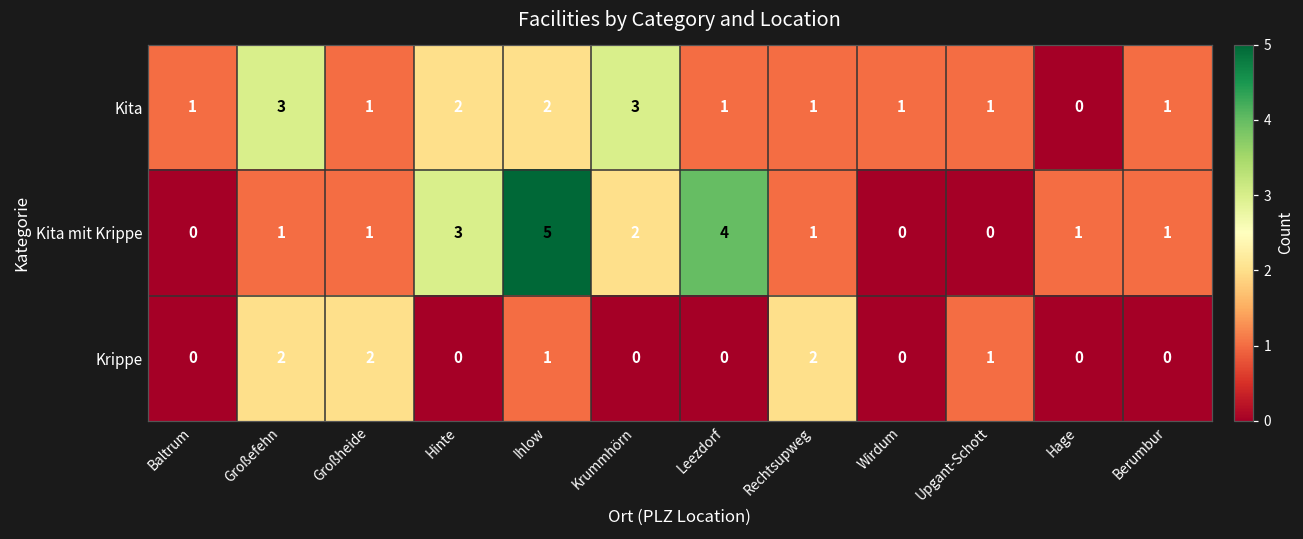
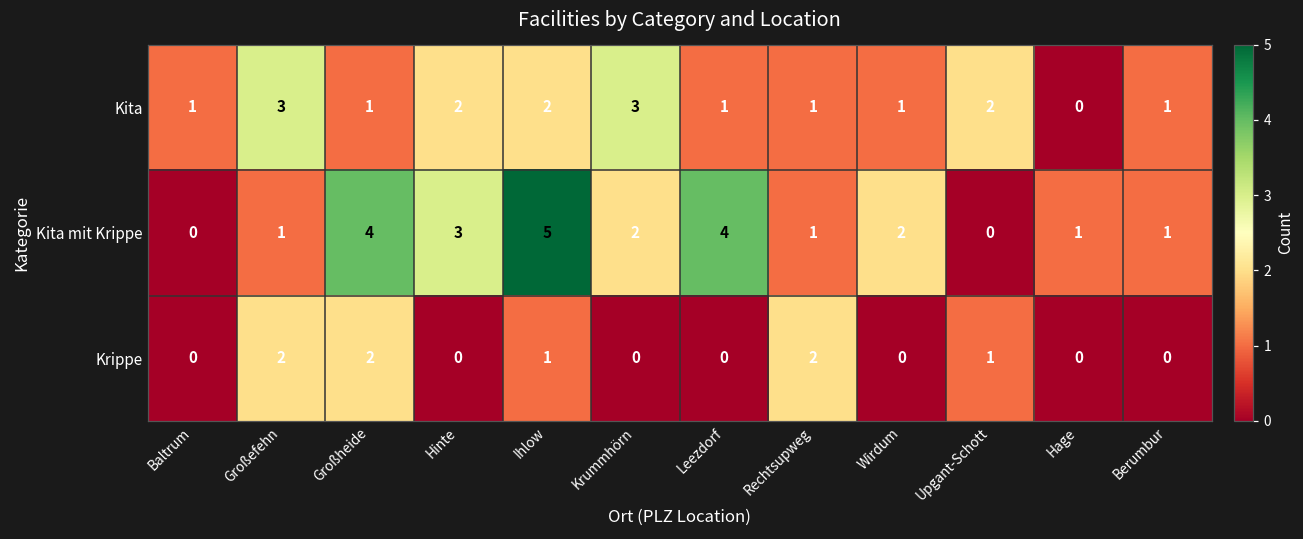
Kita, Upgant-Schott: 1 -> 2
Kita mit Krippe, Großheide: 1 -> 4
Kita mit Krippe, Wirdum: 0 -> 2
